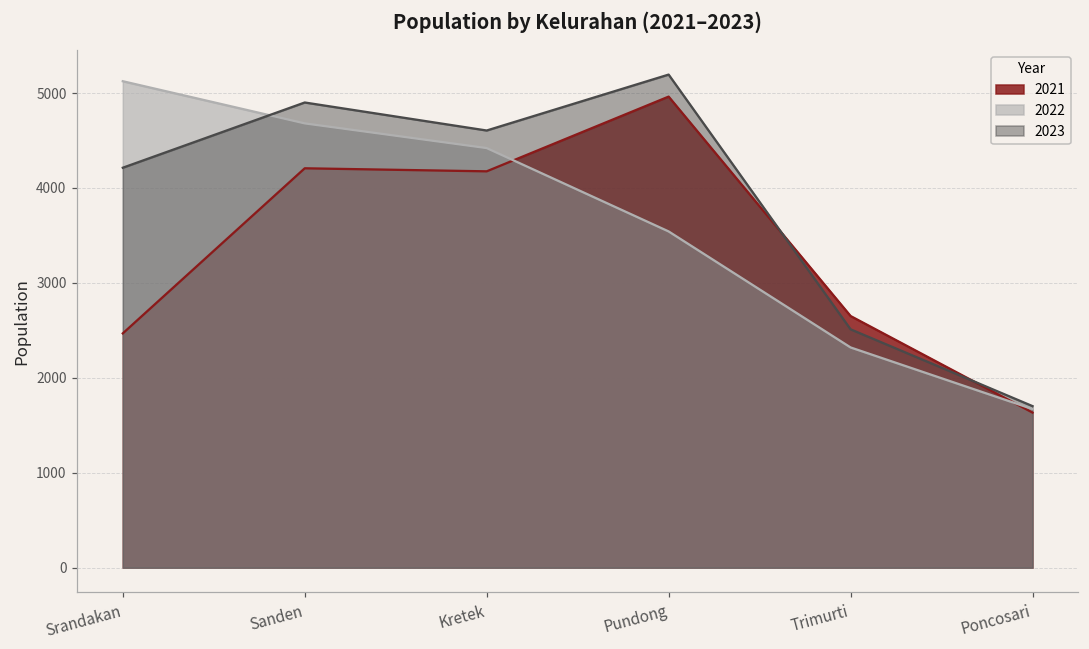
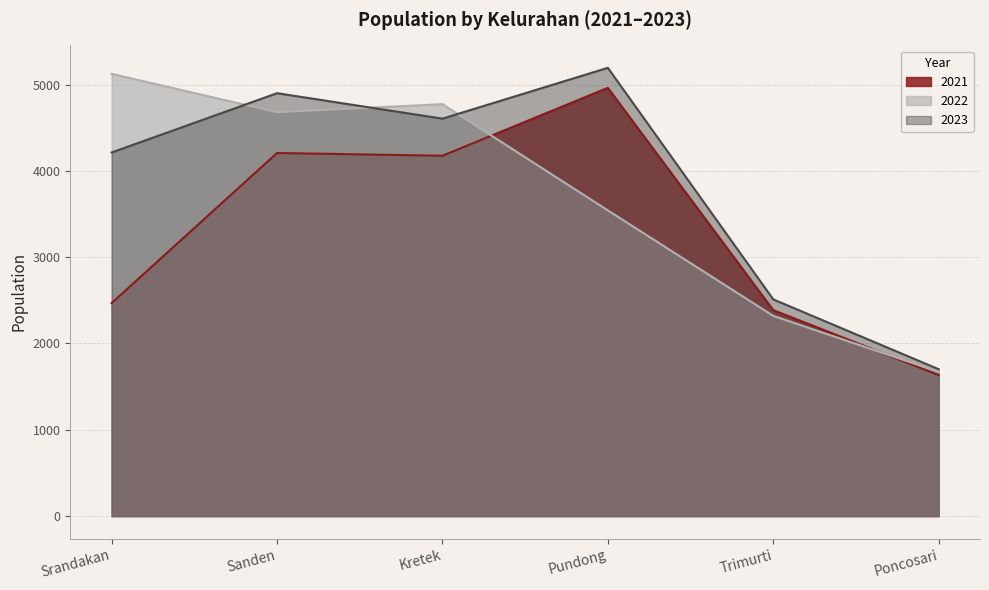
2022, Kretek: 4400 -> 4800
2021, Trimurti: 2700 -> 2400
